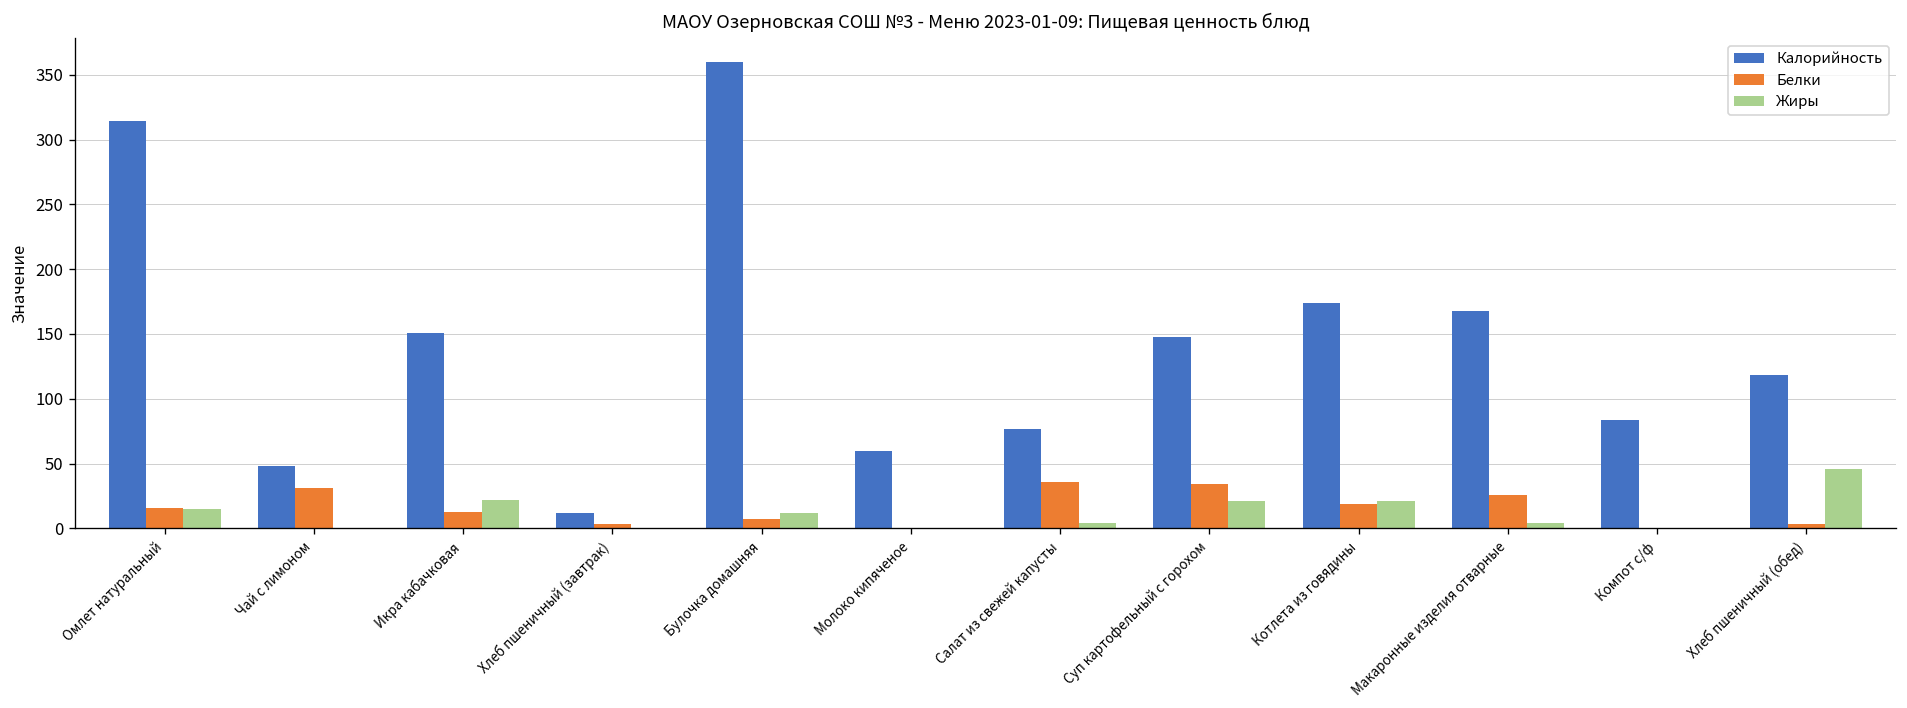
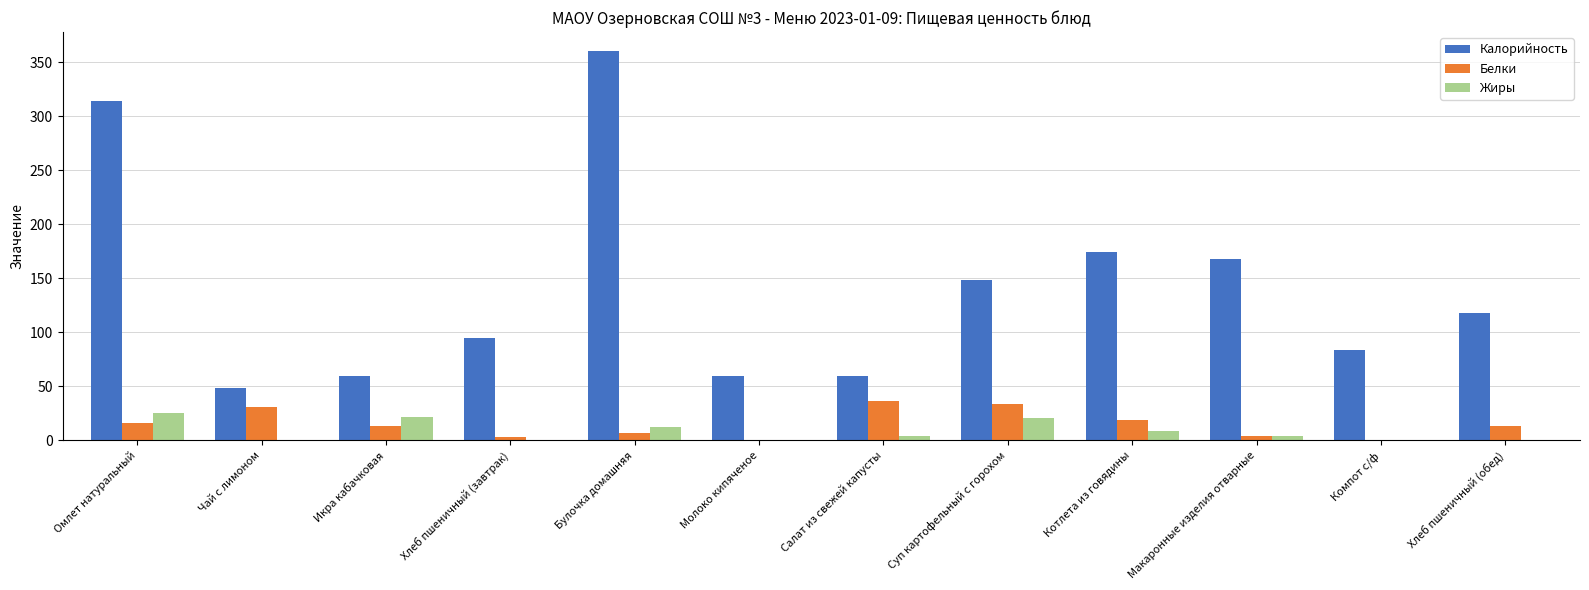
Жиры, Омлет натуральный: 15 -> 25
Калорийность, Икра кабачковая: 151 -> 60
Калорийность, Хлеб пшеничный (завтрак): 12 -> 95
Калорийность, Салат из свежей капусты: 77 -> 60
Жиры, Котлета из говядины: 21 -> 9
Белки, Макаронные изделия отварные: 26 -> 4
Белки, Хлеб пшеничный (обед): 3 -> 13
Жиры, Хлеб пшеничный (обед): 46 -> 0
